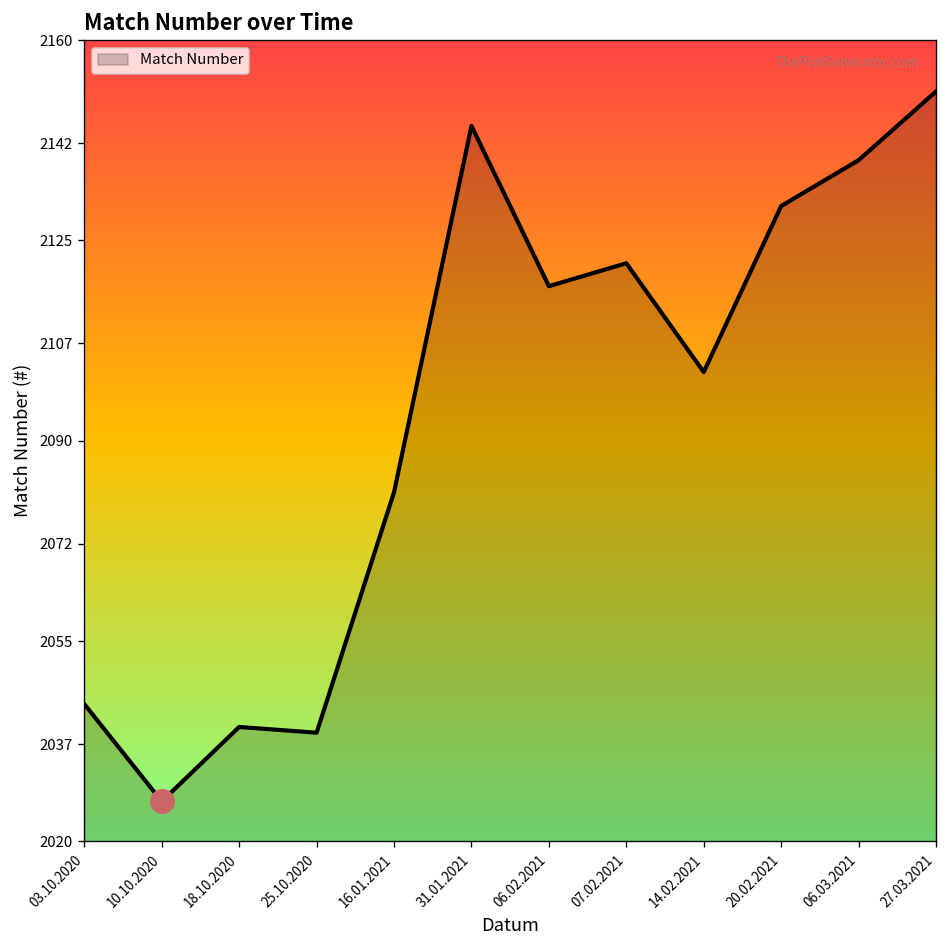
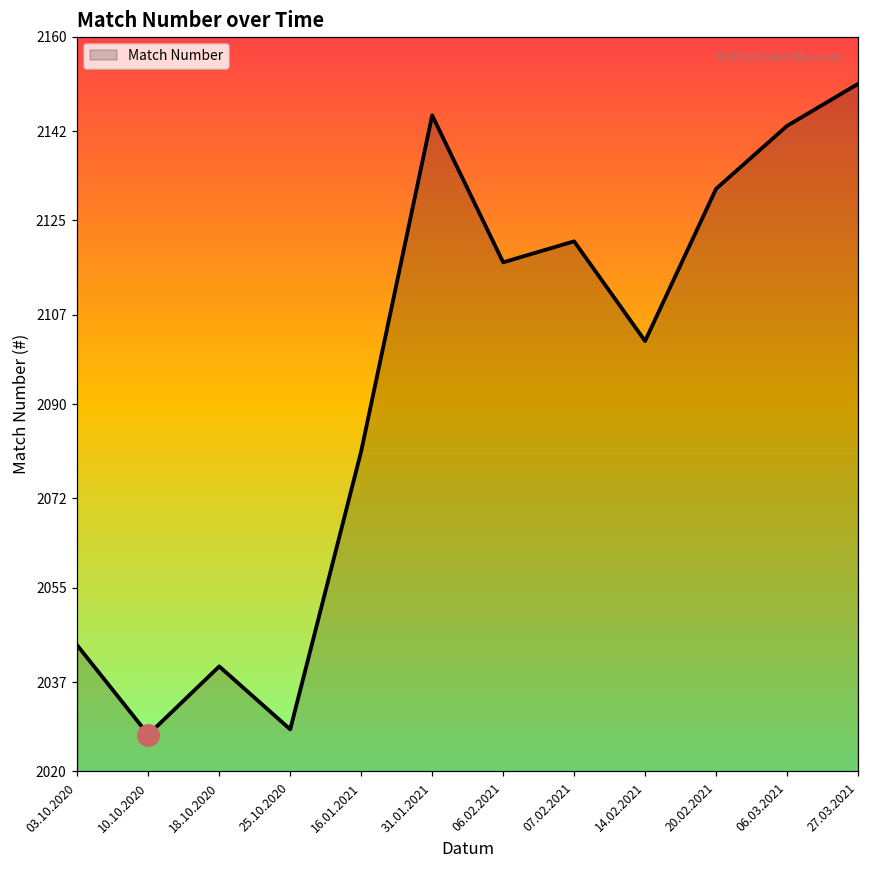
Match Number, 25.10.2020: 2039 -> 2028
Match Number, 06.03.2021: 2139 -> 2143
